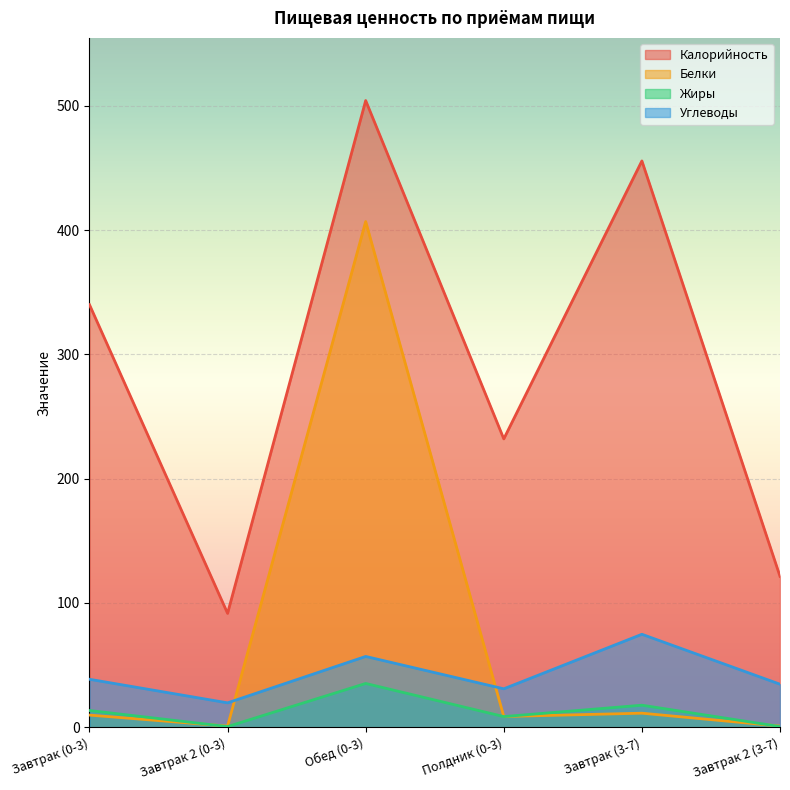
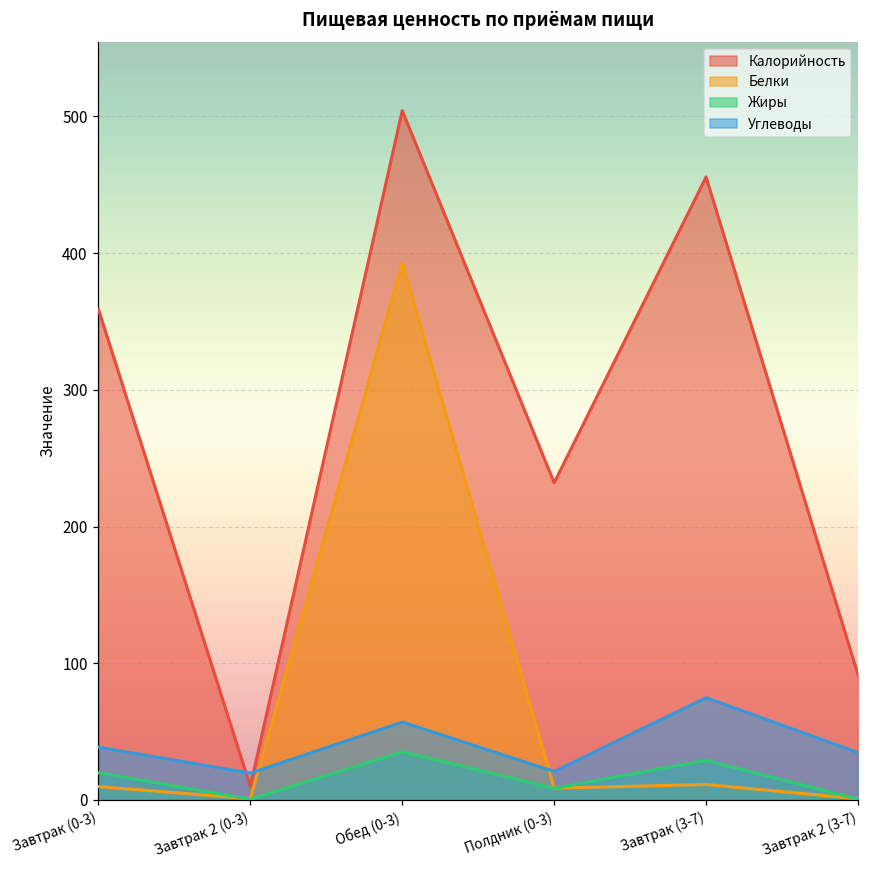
Калорийность, Завтрак (0-3): 340 -> 359
Жиры, Завтрак (0-3): 13 -> 20
Калорийность, Завтрак 2 (0-3): 92 -> 10
Белки, Обед (0-3): 407 -> 393
Углеводы, Полдник (0-3): 31 -> 21
Жиры, Завтрак (3-7): 18 -> 29
Калорийность, Завтрак 2 (3-7): 121 -> 92
